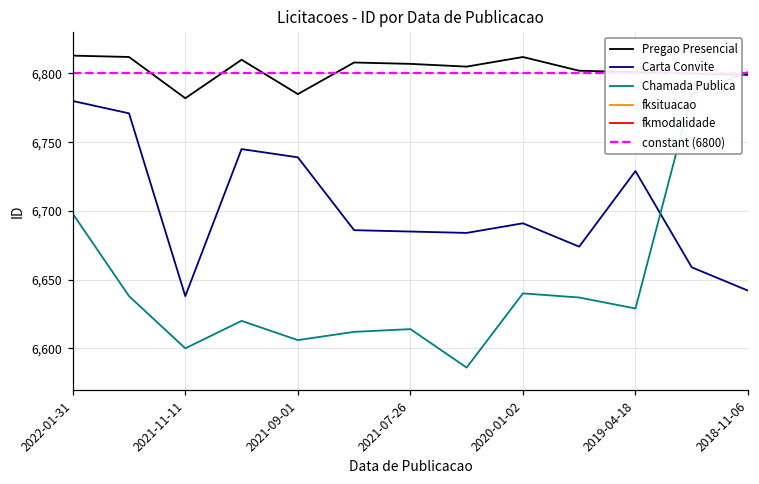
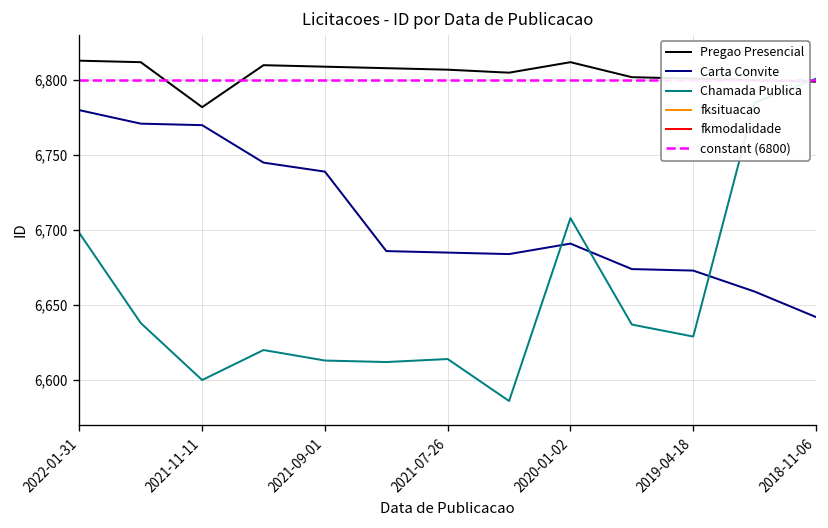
Carta Convite, 2021-11-11: 6,638 -> 6,770
Pregao Presencial, 2021-09-01: 6,785 -> 6,809
Chamada Publica, 2021-09-01: 6,606 -> 6,613
Chamada Publica, 2020-01-02: 6,640 -> 6,708
Carta Convite, 2019-04-18: 6,729 -> 6,673
